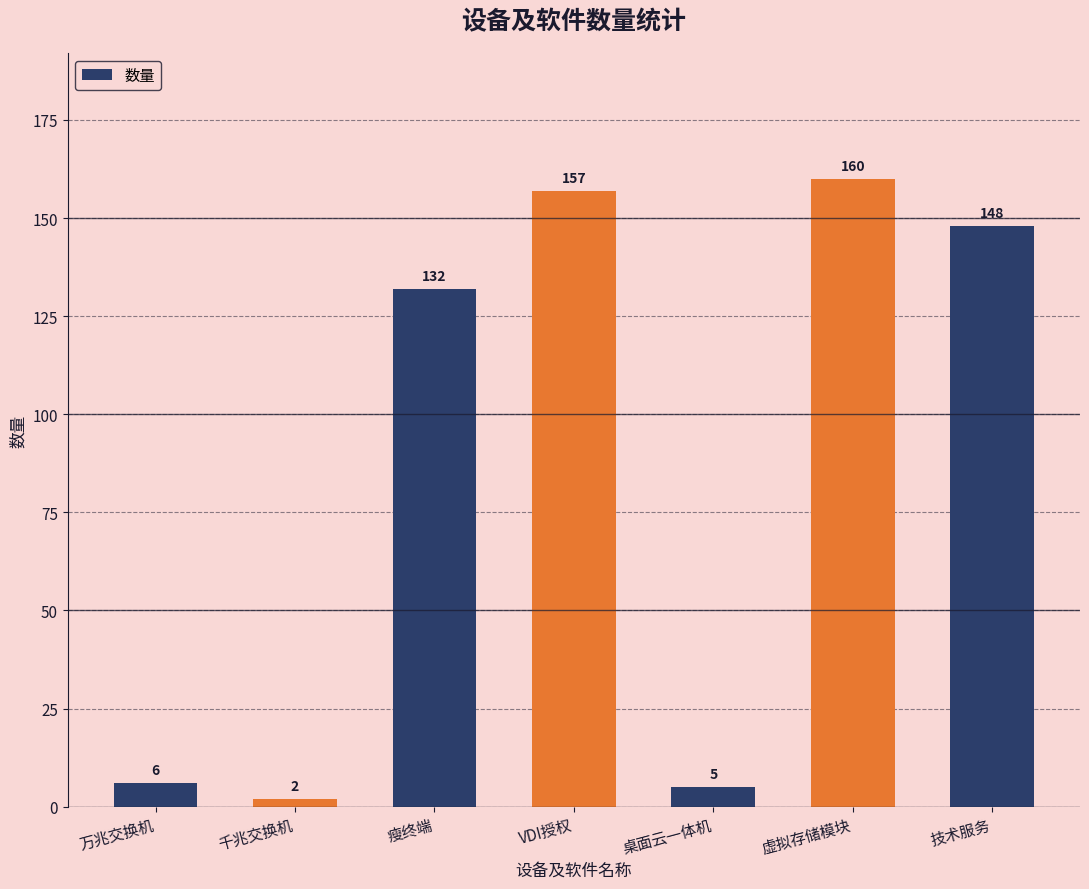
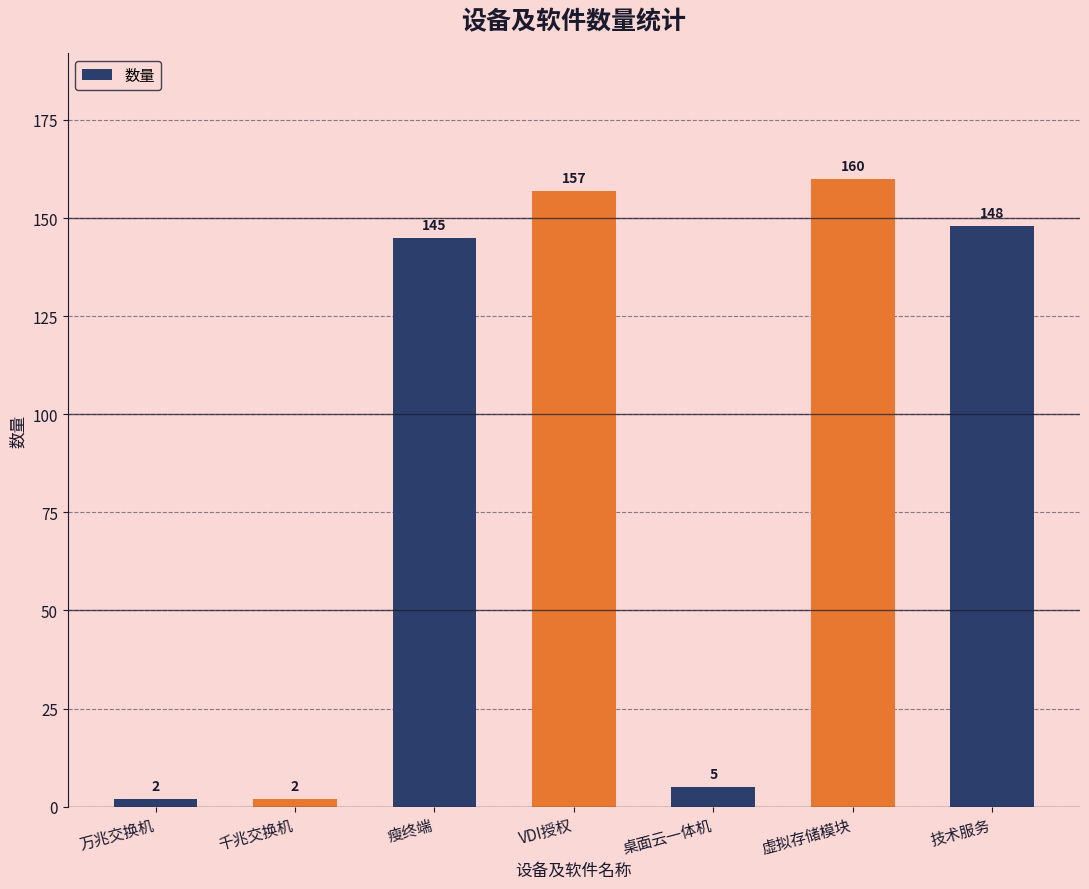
万兆交换机: 6 -> 2
瘦终端: 132 -> 145
